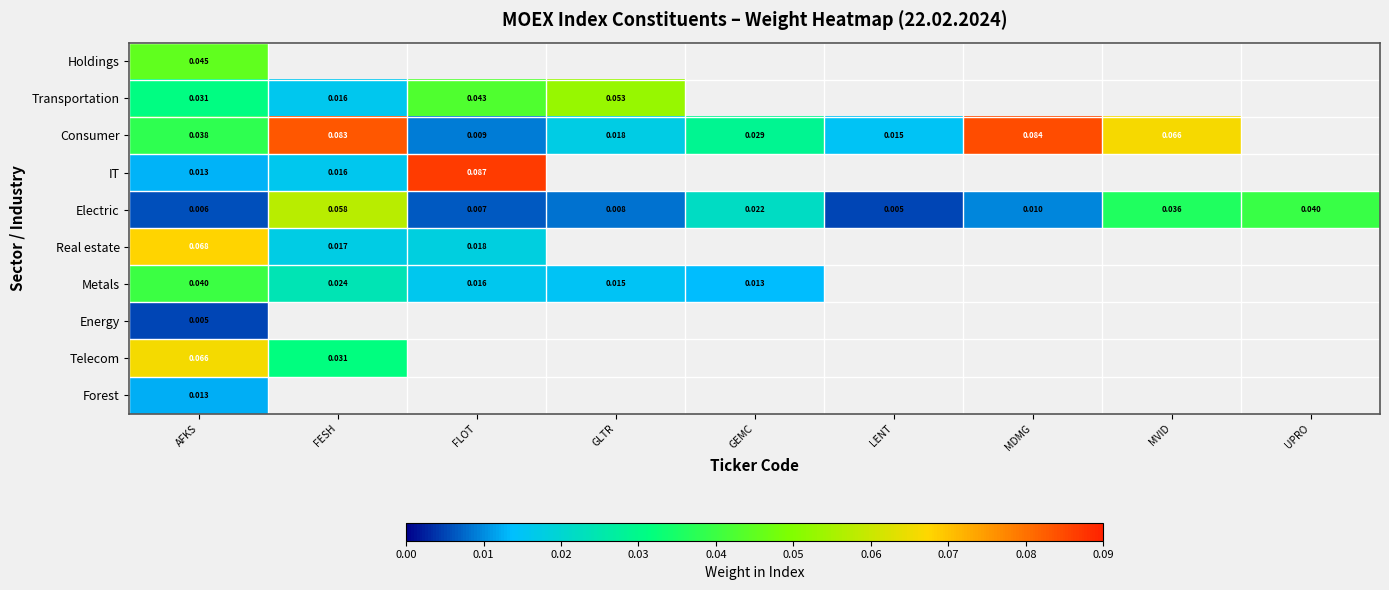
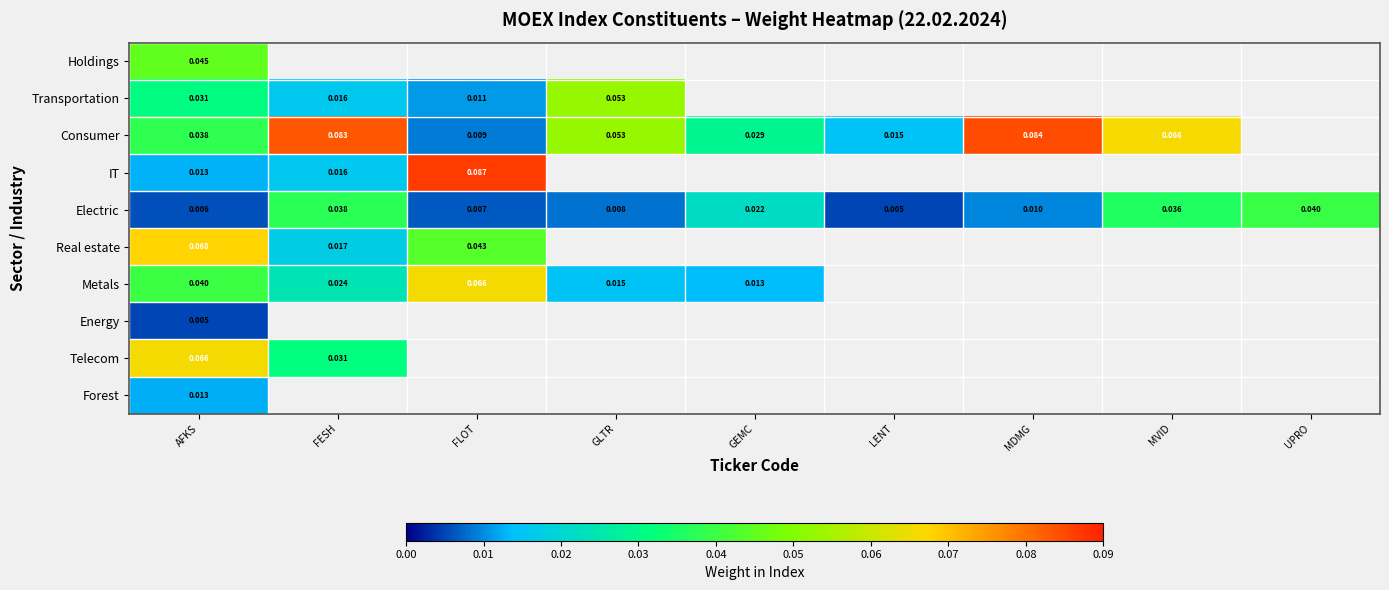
Transportation, FLOT: 0.043 -> 0.011
Consumer, GLTR: 0.018 -> 0.053
Electric, FESH: 0.058 -> 0.038
Real estate, FLOT: 0.018 -> 0.043
Metals, FLOT: 0.016 -> 0.066
